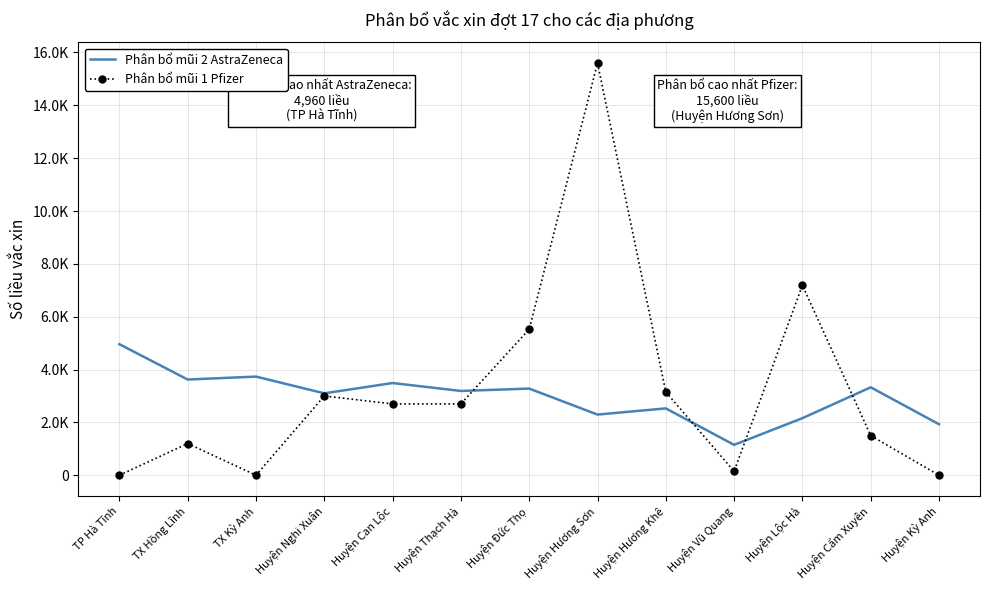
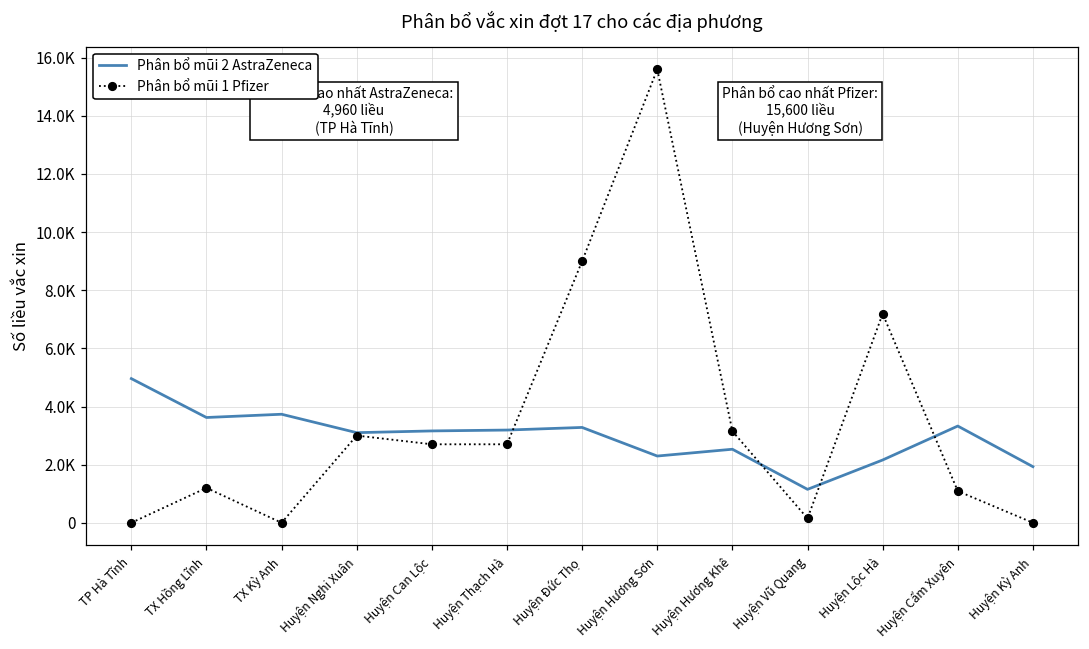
Phân bổ mũi 2 AstraZeneca, Huyện Can Lộc: 3500 -> 3200
Phân bổ mũi 1 Pfizer, Huyện Đức Thọ: 5500 -> 9000
Phân bổ mũi 1 Pfizer, Huyện Cẩm Xuyên: 1500 -> 1100
